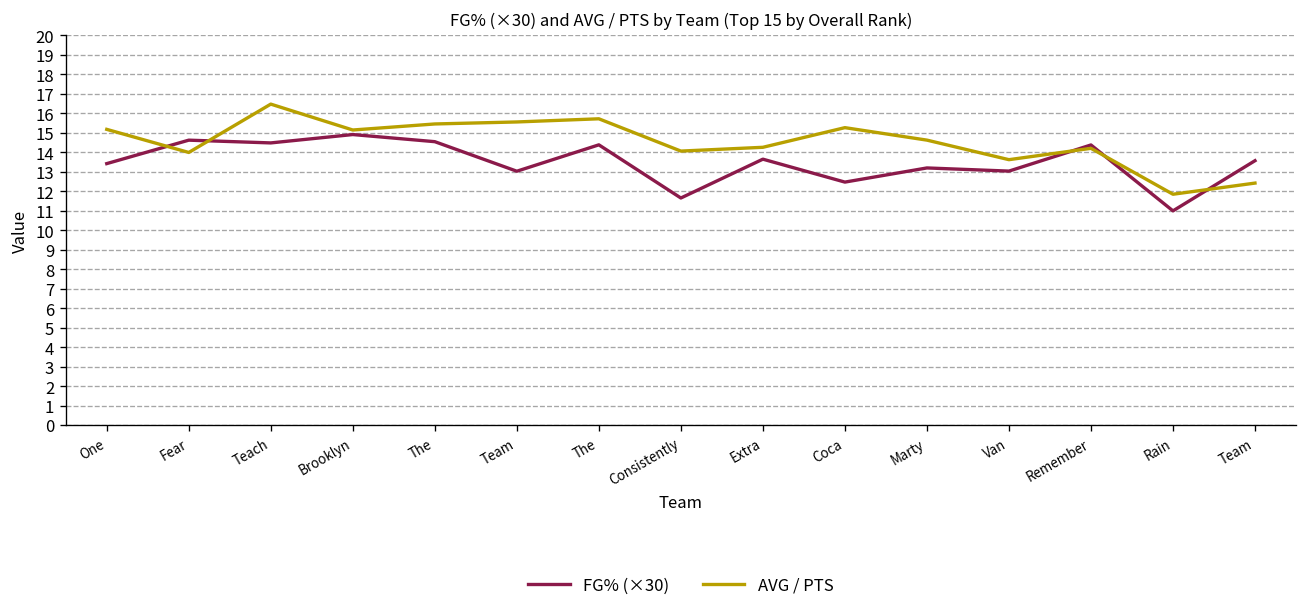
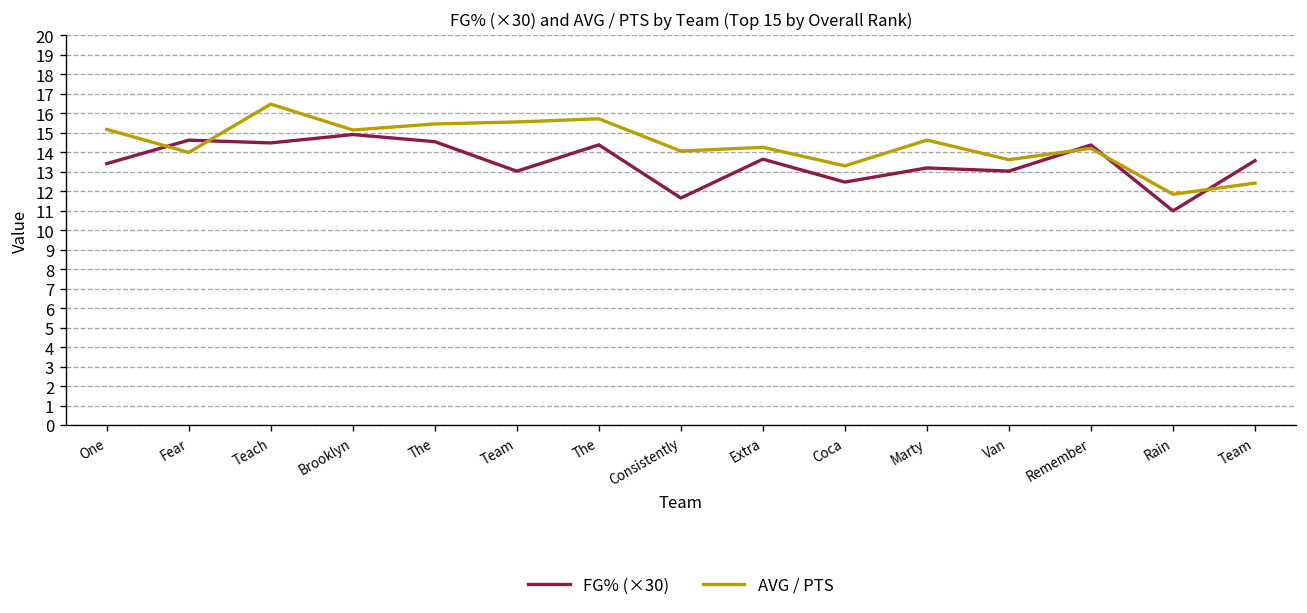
AVG / PTS, Coca: 15.3 -> 13.3
